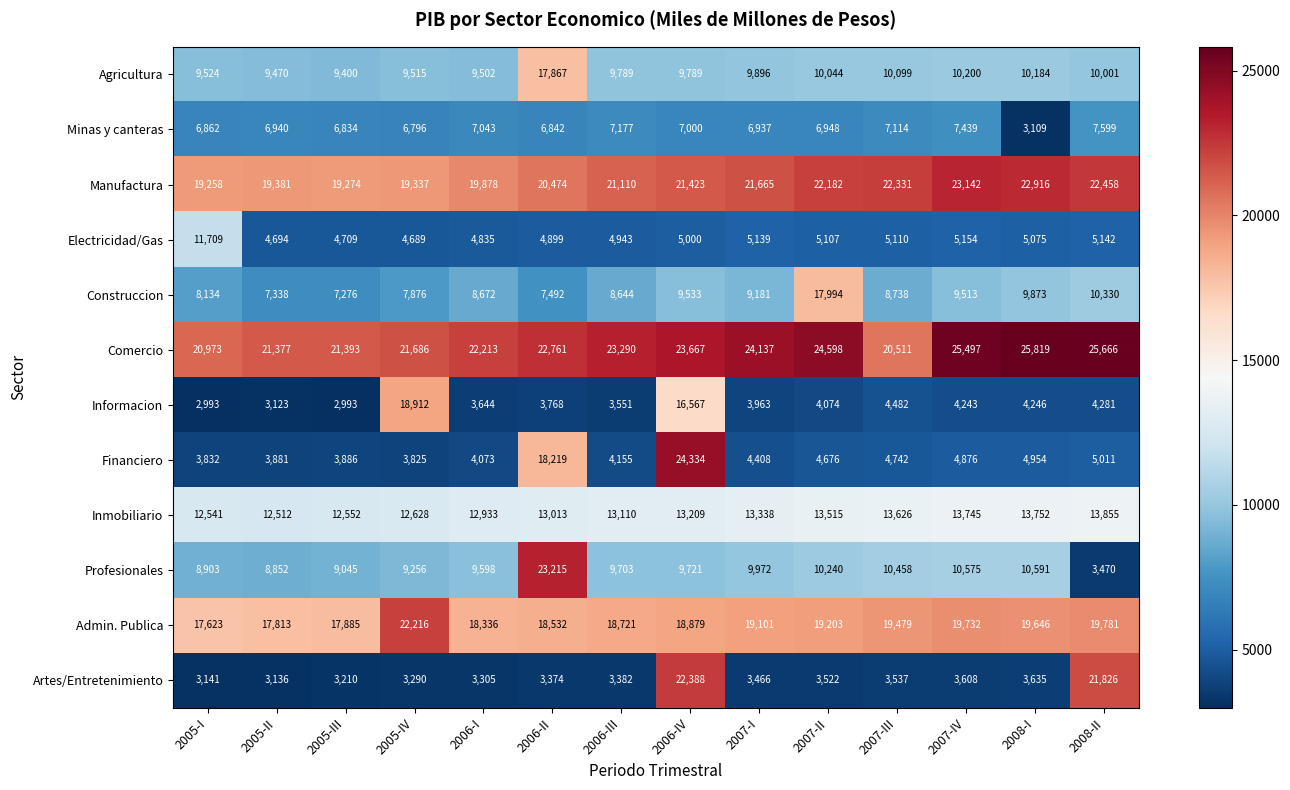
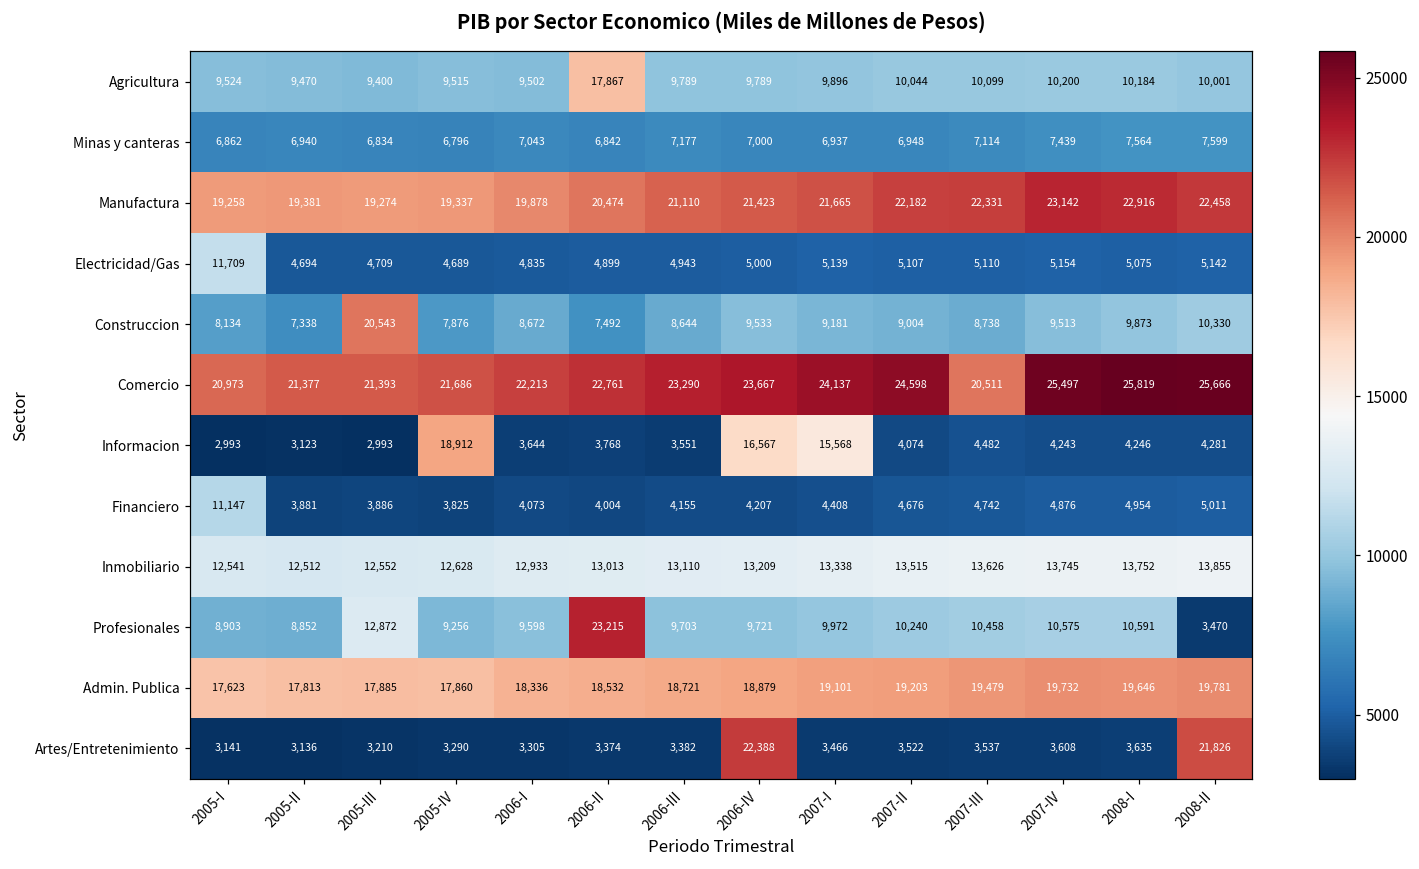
Minas y canteras, 2008-I: 3,109 -> 7,564
Construccion, 2005-III: 7,276 -> 20,543
Construccion, 2007-II: 17,994 -> 9,004
Informacion, 2007-I: 3,963 -> 15,568
Financiero, 2005-I: 3,832 -> 11,147
Financiero, 2006-II: 18,219 -> 4,004
Financiero, 2006-IV: 24,334 -> 4,207
Profesionales, 2005-III: 9,045 -> 12,872
Admin. Publica, 2005-IV: 22,216 -> 17,860
